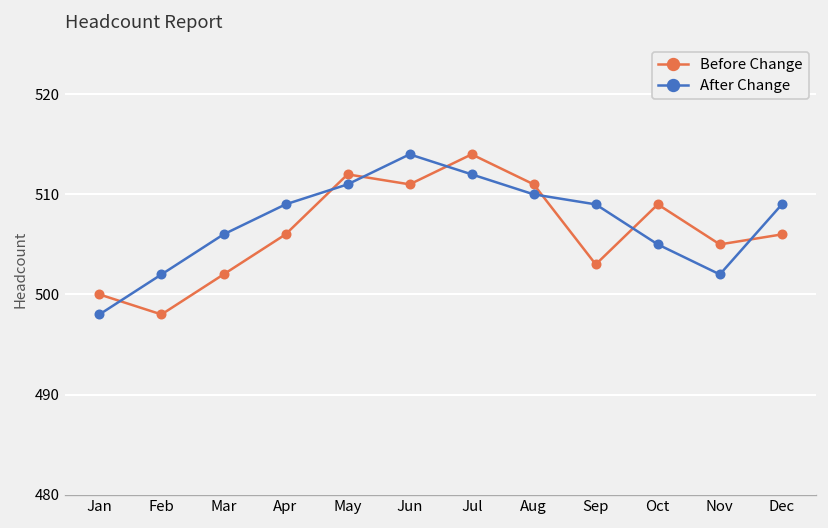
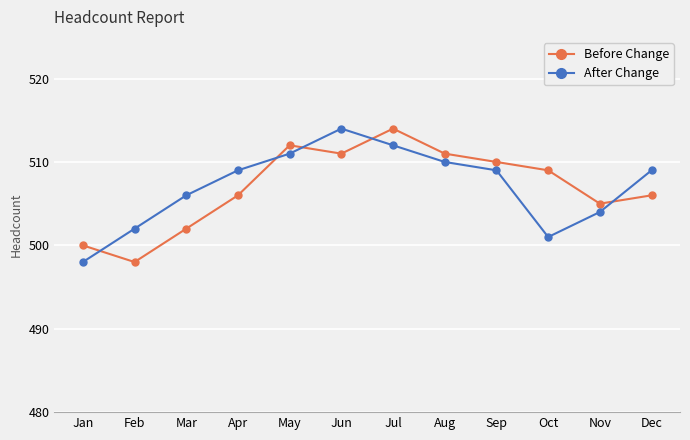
Before Change, Sep: 503 -> 510
After Change, Oct: 505 -> 501
After Change, Nov: 502 -> 504
